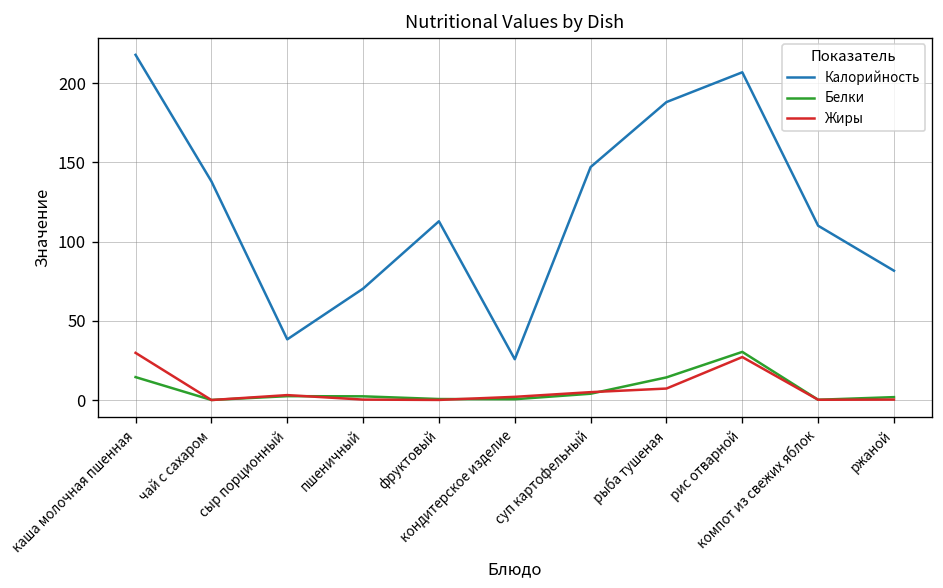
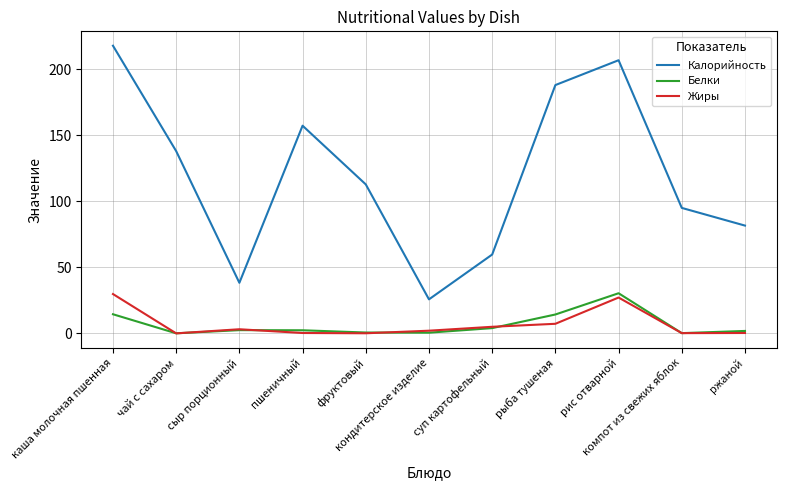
Калорийность, пшеничный: 70 -> 157
Калорийность, суп картофельный: 147 -> 60
Калорийность, компот из свежих яблок: 110 -> 95
